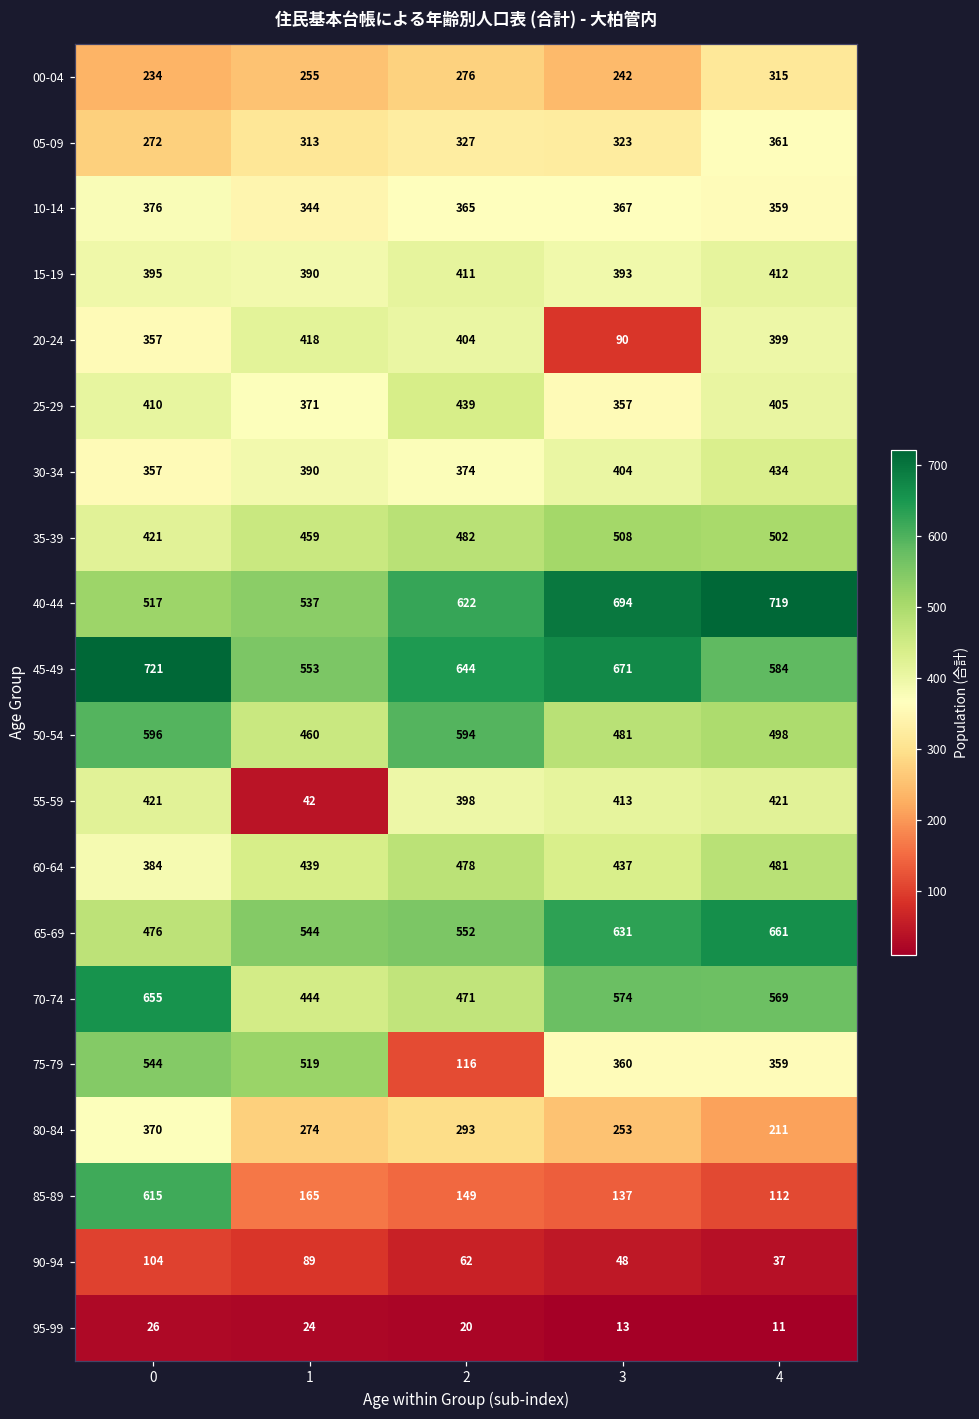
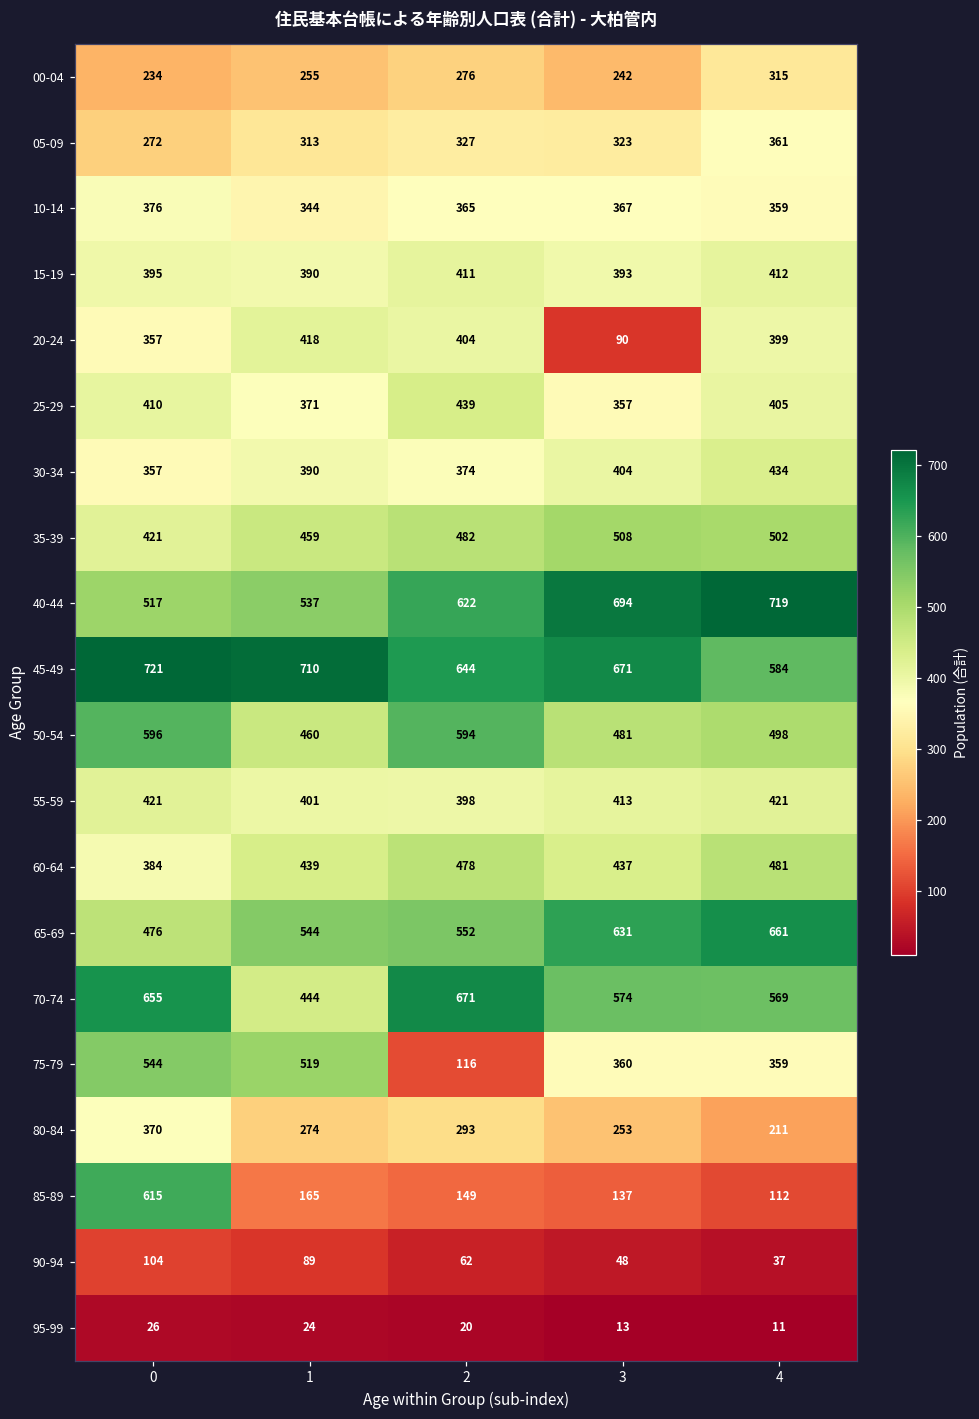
45-49, 1: 553 -> 710
55-59, 1: 42 -> 401
70-74, 2: 471 -> 671
